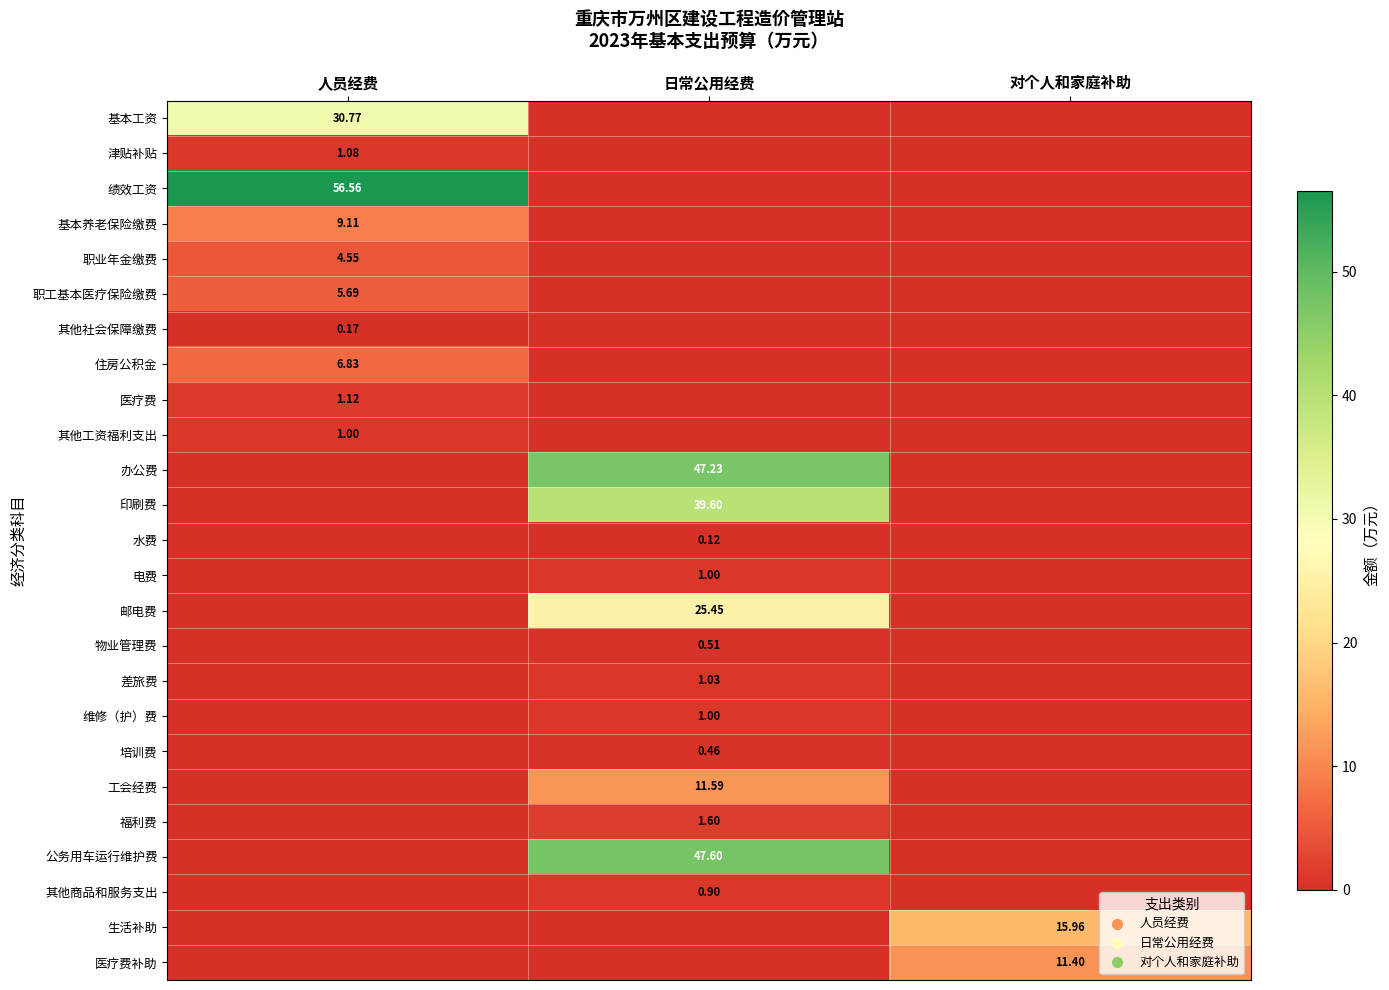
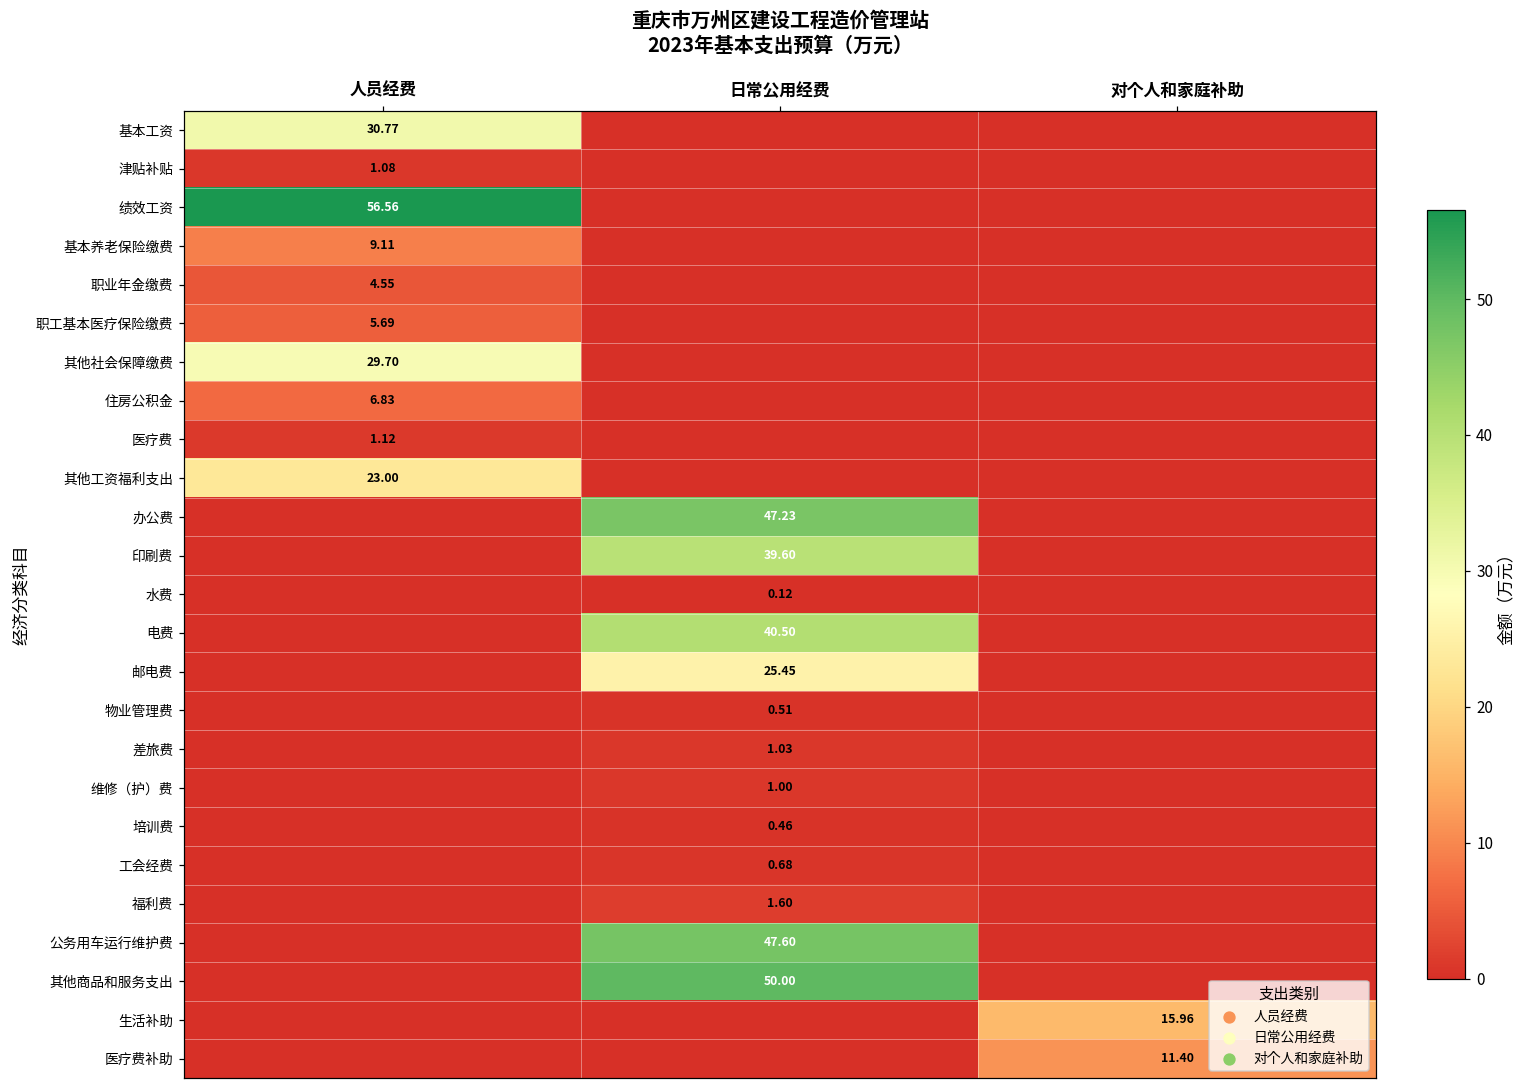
其他社会保障缴费, 人员经费: 0.17 -> 29.70
其他工资福利支出, 人员经费: 1.00 -> 23.00
电费, 日常公用经费: 1.00 -> 40.50
工会经费, 日常公用经费: 11.59 -> 0.68
其他商品和服务支出, 日常公用经费: 0.90 -> 50.00
